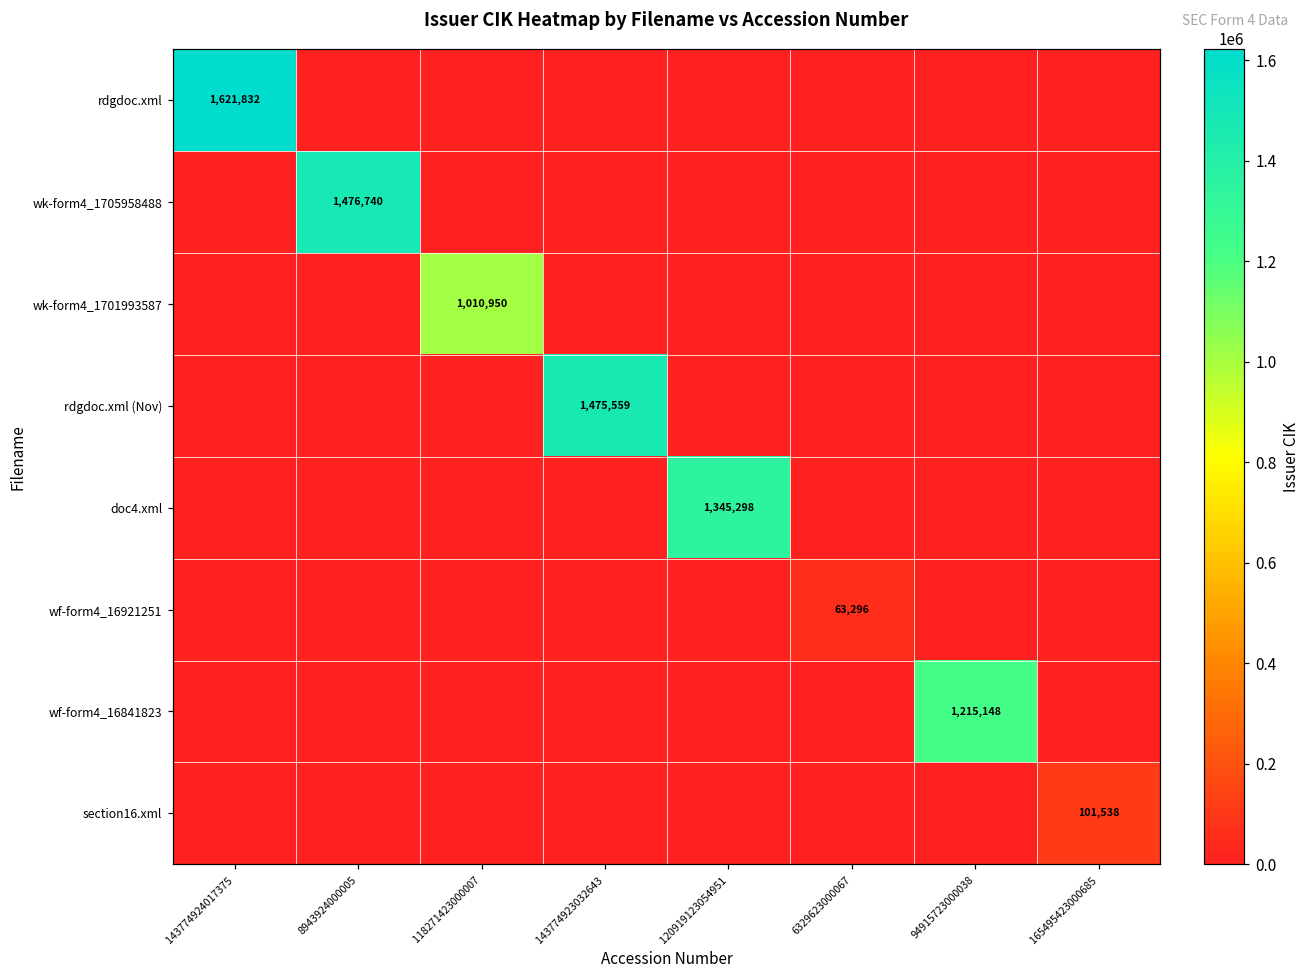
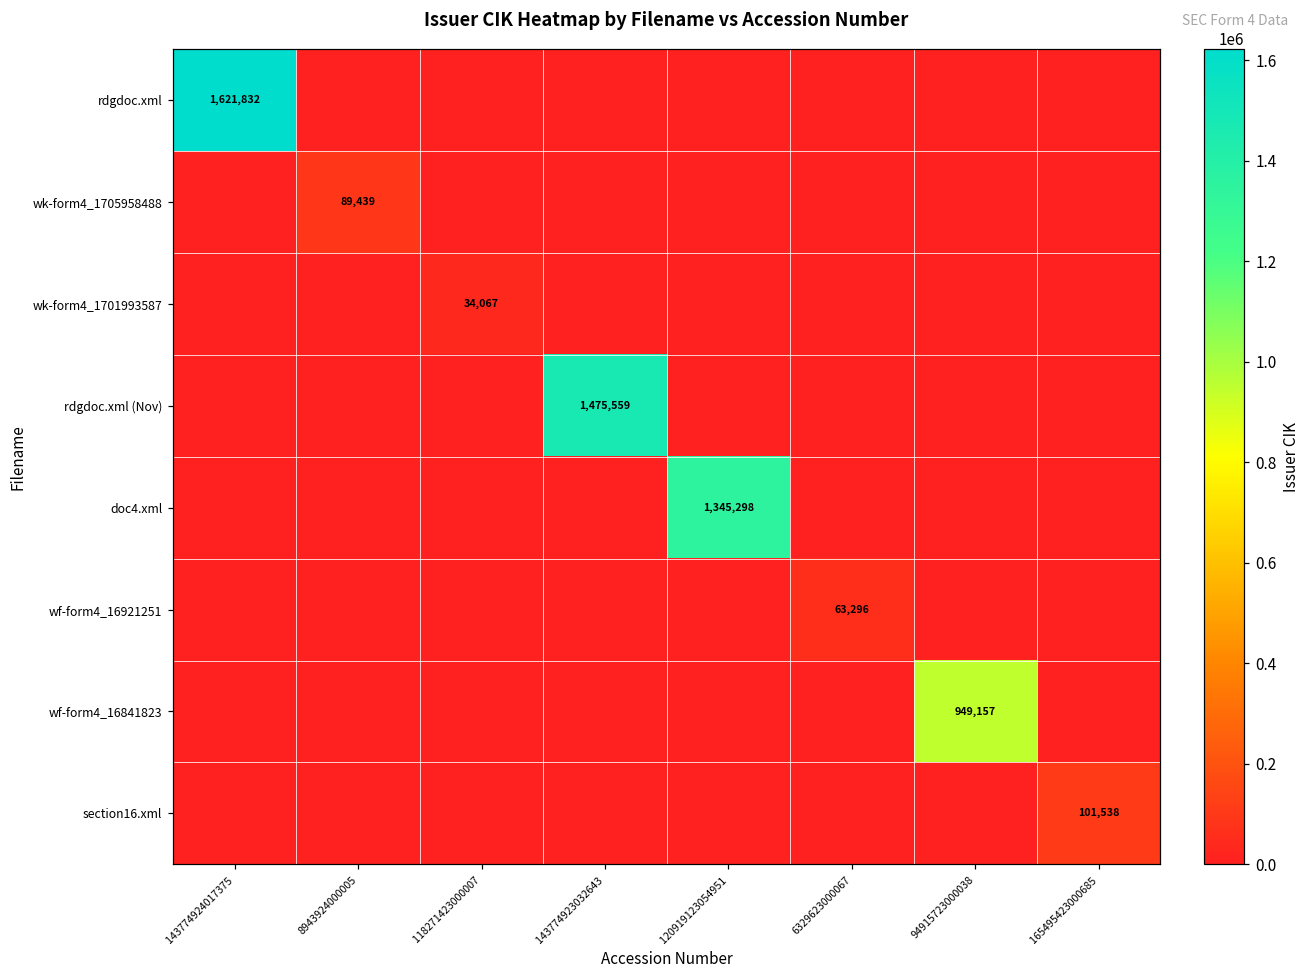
wk-form4_1705958488, 8943924000005: 1,476,740 -> 89,439
wk-form4_1701993587, 118271423000007: 1,010,950 -> 34,067
wf-form4_16841823, 94915723000038: 1,215,148 -> 949,157
